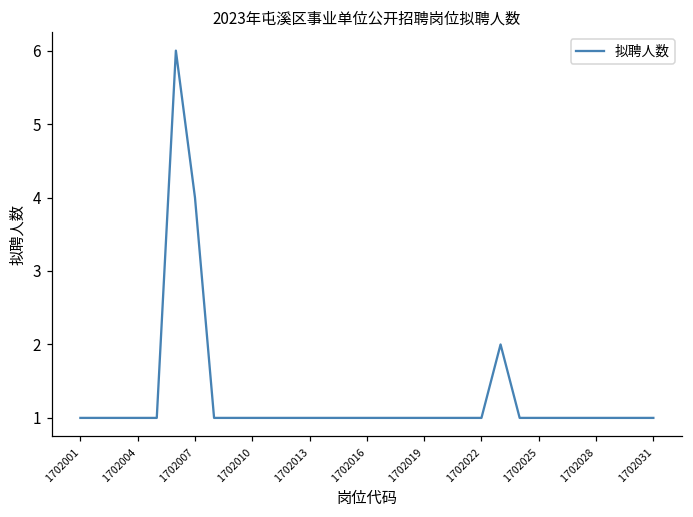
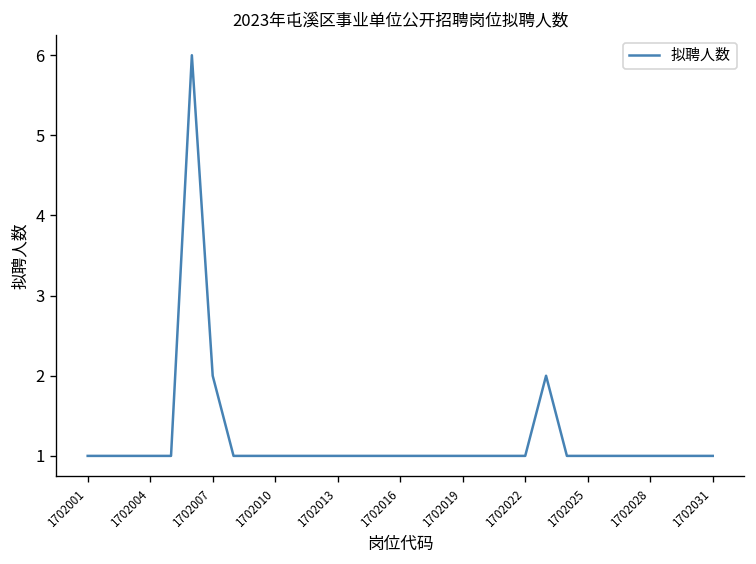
1702007: 4 -> 2
